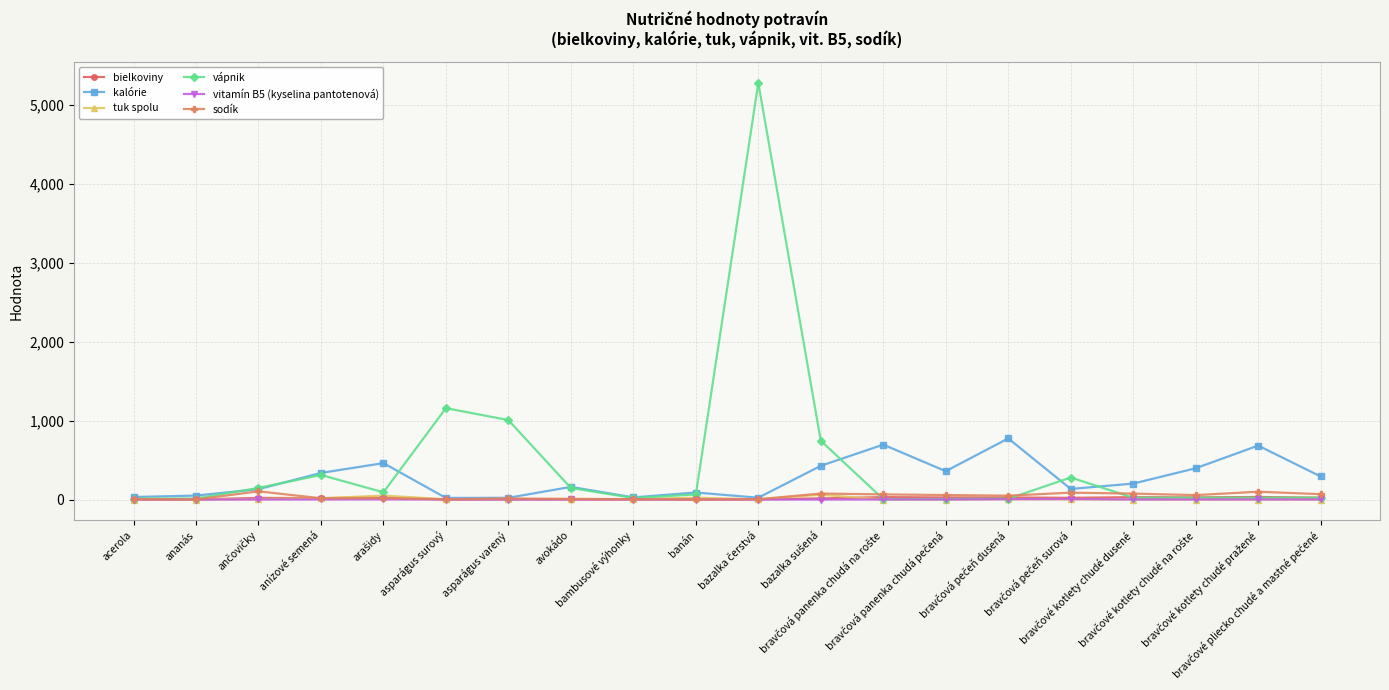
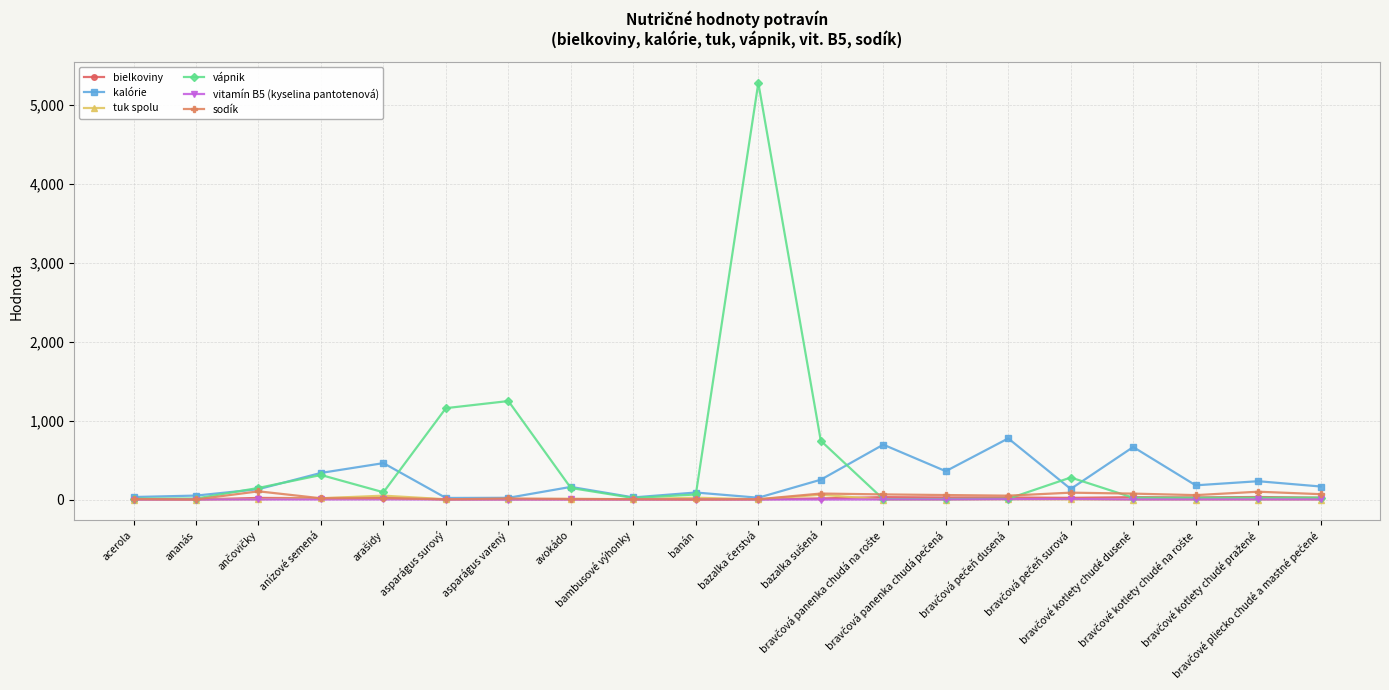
vápnik, asparágus varený: 1,000 -> 1,200
kalórie, bazalka sušená: 400 -> 300
kalórie, bravčové kotlety chudé dusené: 200 -> 700
kalórie, bravčové kotlety chudé na rošte: 400 -> 200
kalórie, bravčové kotlety chudé pražené: 700 -> 200
kalórie, bravčové pliecko chudé a mastné pečené: 300 -> 200
